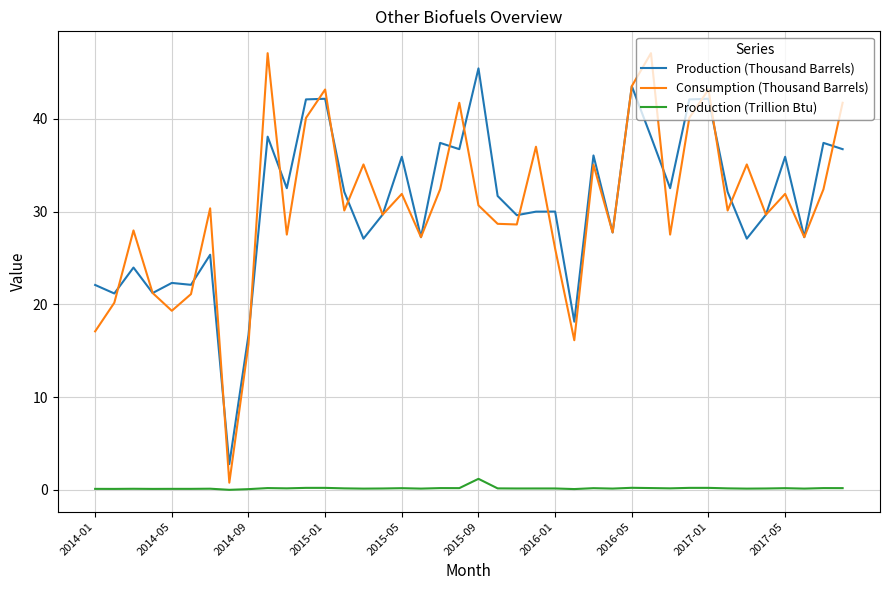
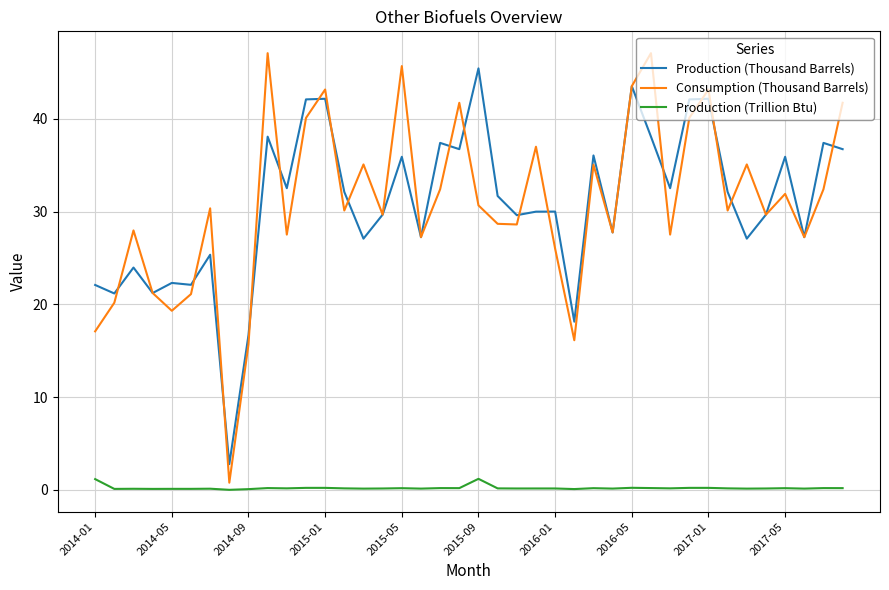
Production (Trillion Btu), 2014-01: 0 -> 1
Consumption (Thousand Barrels), 2015-05: 32 -> 46
